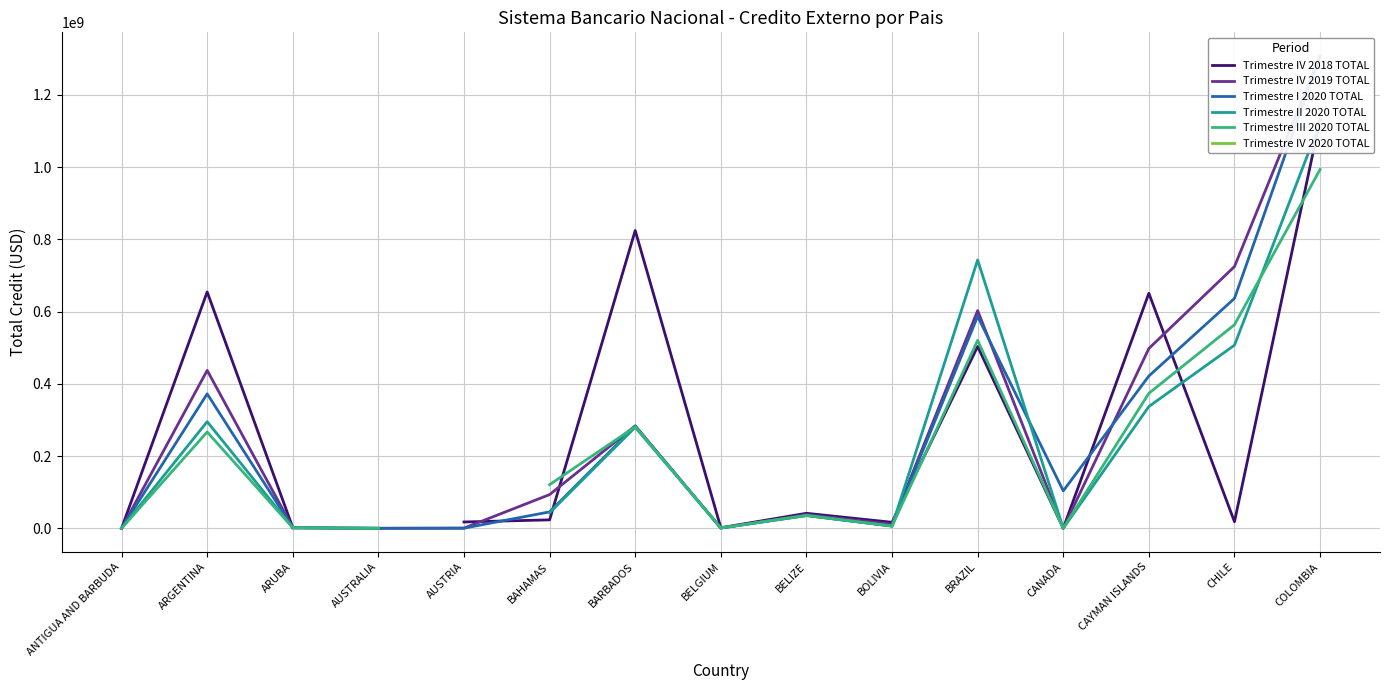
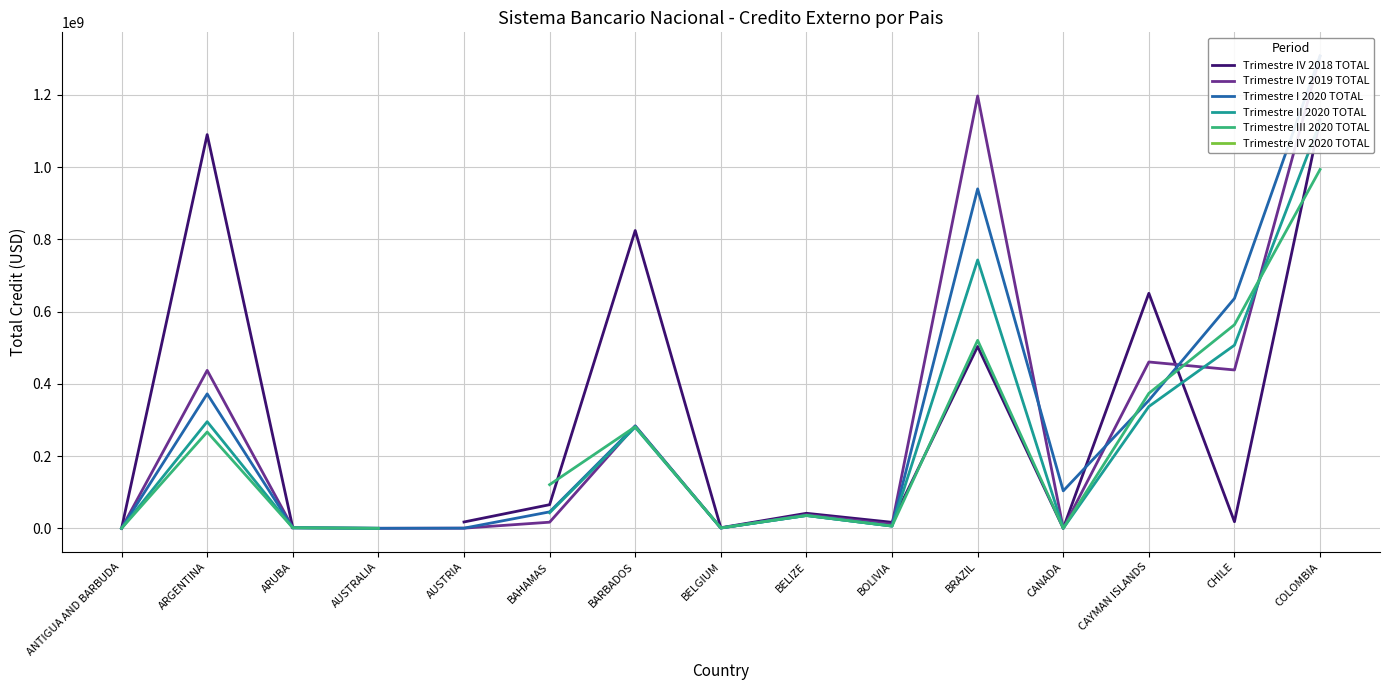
Trimestre IV 2018 TOTAL, ARGENTINA: 650000000 -> 1090000000
Trimestre IV 2018 TOTAL, BAHAMAS: 20000000 -> 70000000
Trimestre IV 2019 TOTAL, BAHAMAS: 90000000 -> 20000000
Trimestre IV 2019 TOTAL, BRAZIL: 600000000 -> 1200000000
Trimestre I 2020 TOTAL, BRAZIL: 590000000 -> 940000000
Trimestre IV 2019 TOTAL, CAYMAN ISLANDS: 500000000 -> 460000000
Trimestre I 2020 TOTAL, CAYMAN ISLANDS: 420000000 -> 350000000
Trimestre IV 2019 TOTAL, CHILE: 720000000 -> 440000000
